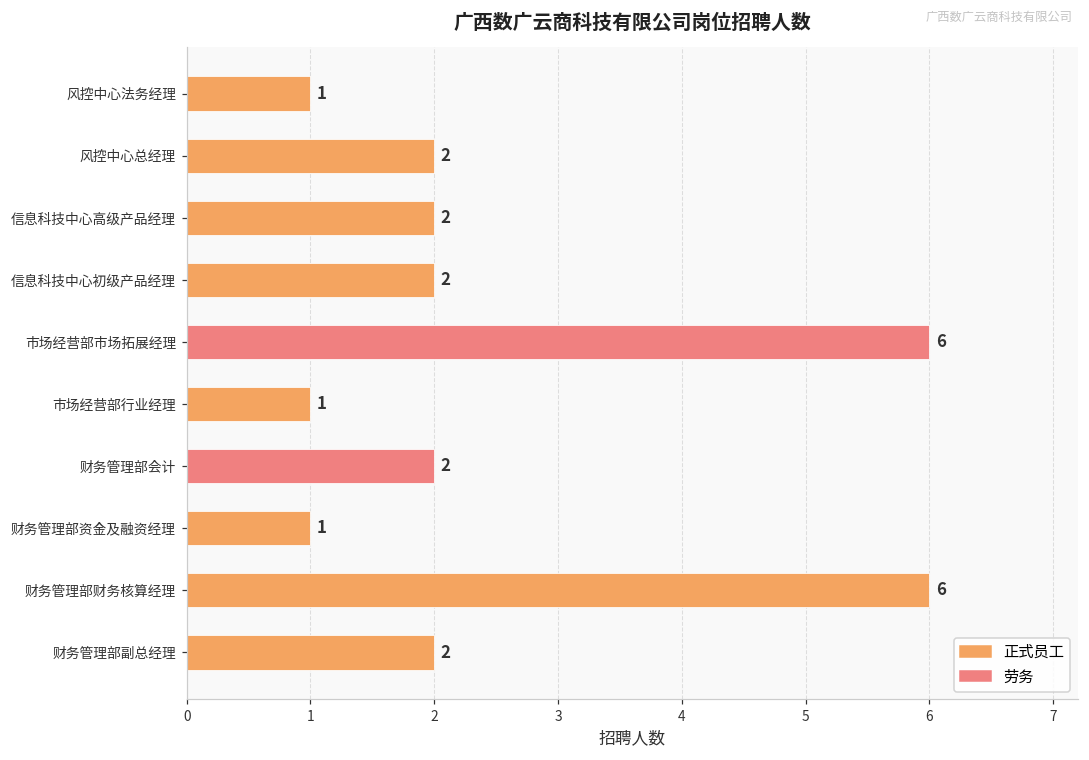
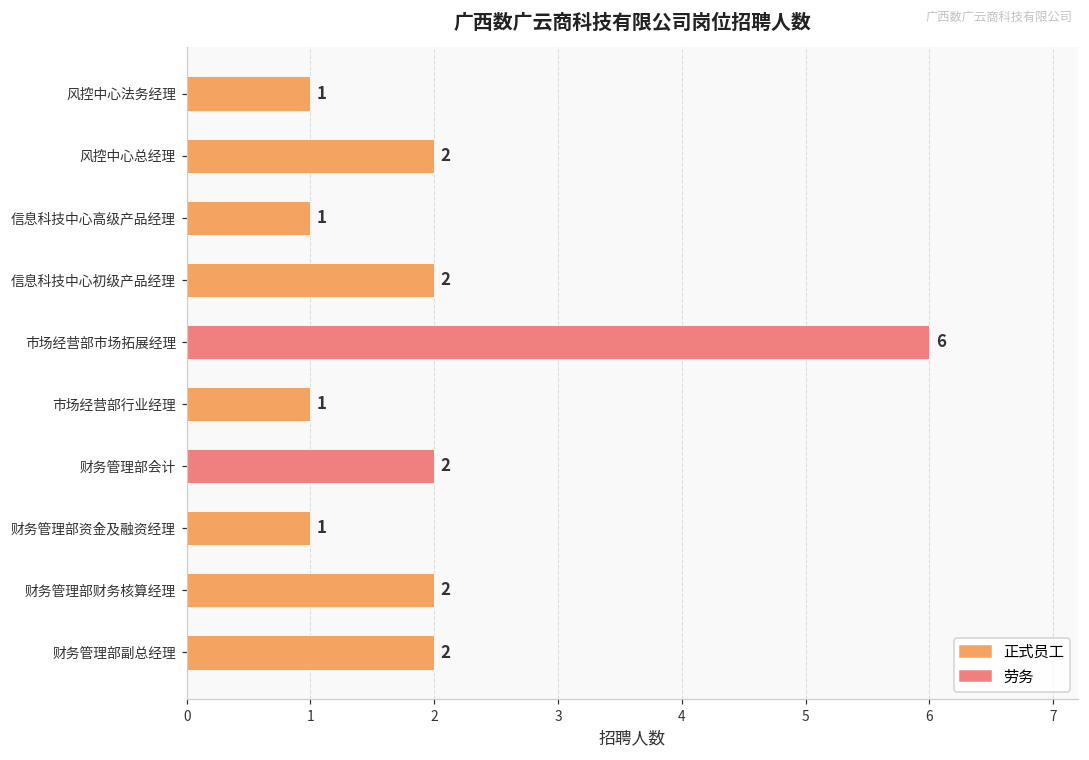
信息科技中心高级产品经理: 2 -> 1
财务管理部财务核算经理: 6 -> 2
